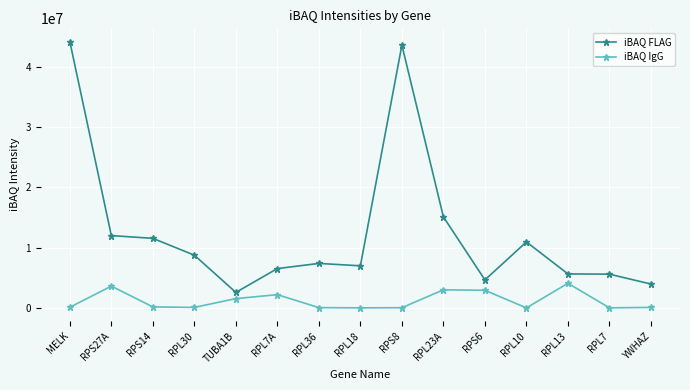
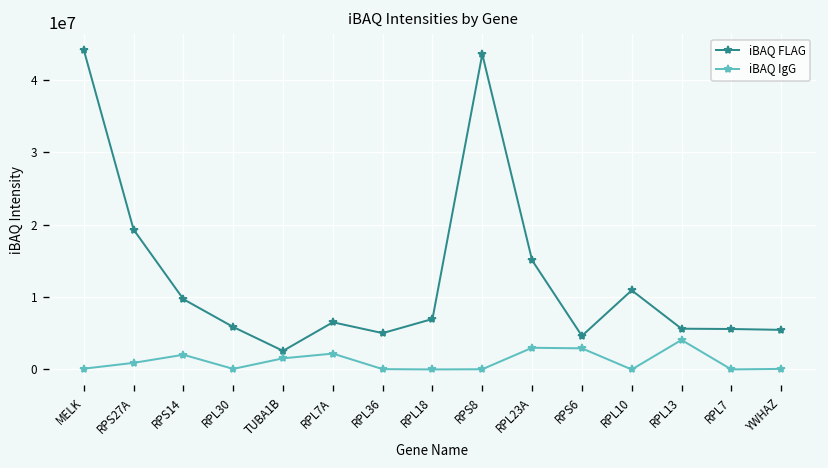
iBAQ FLAG, RPS27A: 12000000 -> 19000000
iBAQ IgG, RPS27A: 4000000 -> 1000000
iBAQ FLAG, RPS14: 12000000 -> 10000000
iBAQ IgG, RPS14: 0 -> 2000000
iBAQ FLAG, RPL30: 9000000 -> 6000000
iBAQ FLAG, RPL36: 7000000 -> 5000000
iBAQ FLAG, YWHAZ: 4000000 -> 5000000
